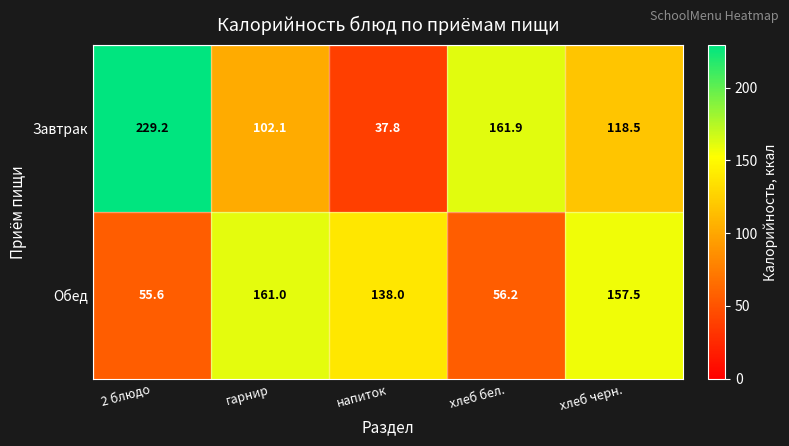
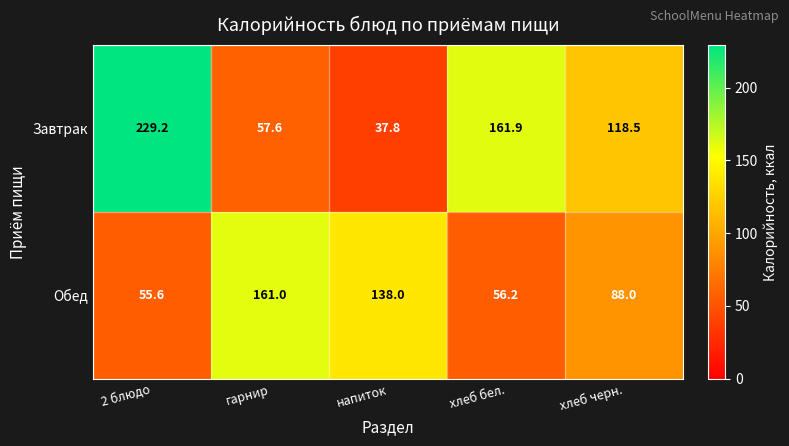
Завтрак, гарнир: 102.1 -> 57.6
Обед, хлеб черн.: 157.5 -> 88.0
